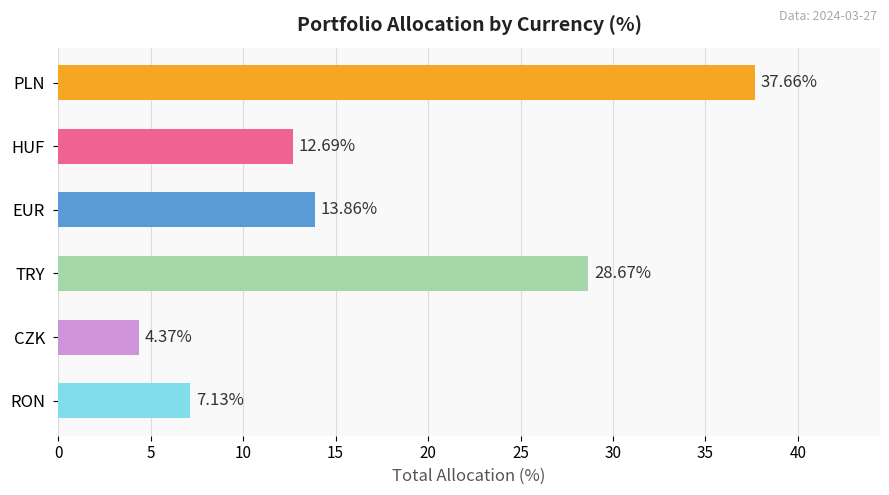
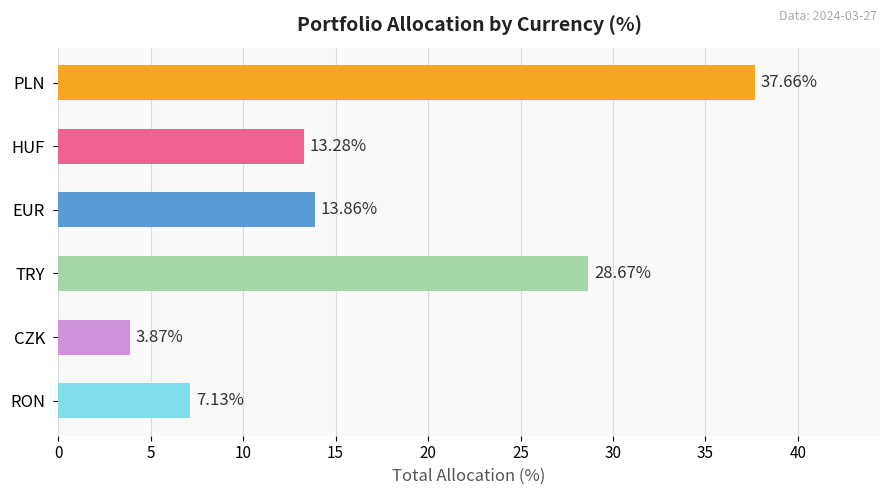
HUF: 12.69% -> 13.28%
CZK: 4.37% -> 3.87%
